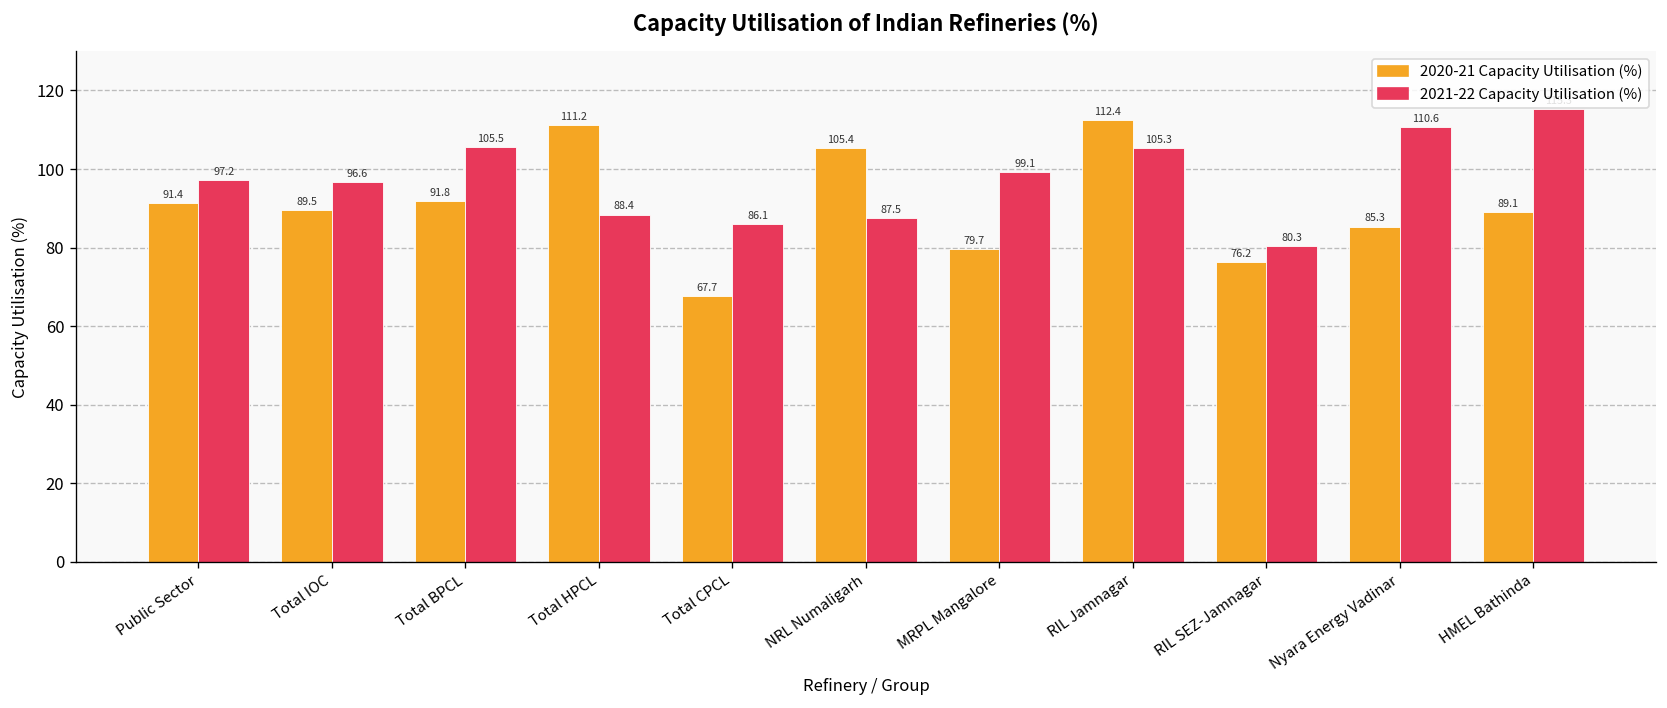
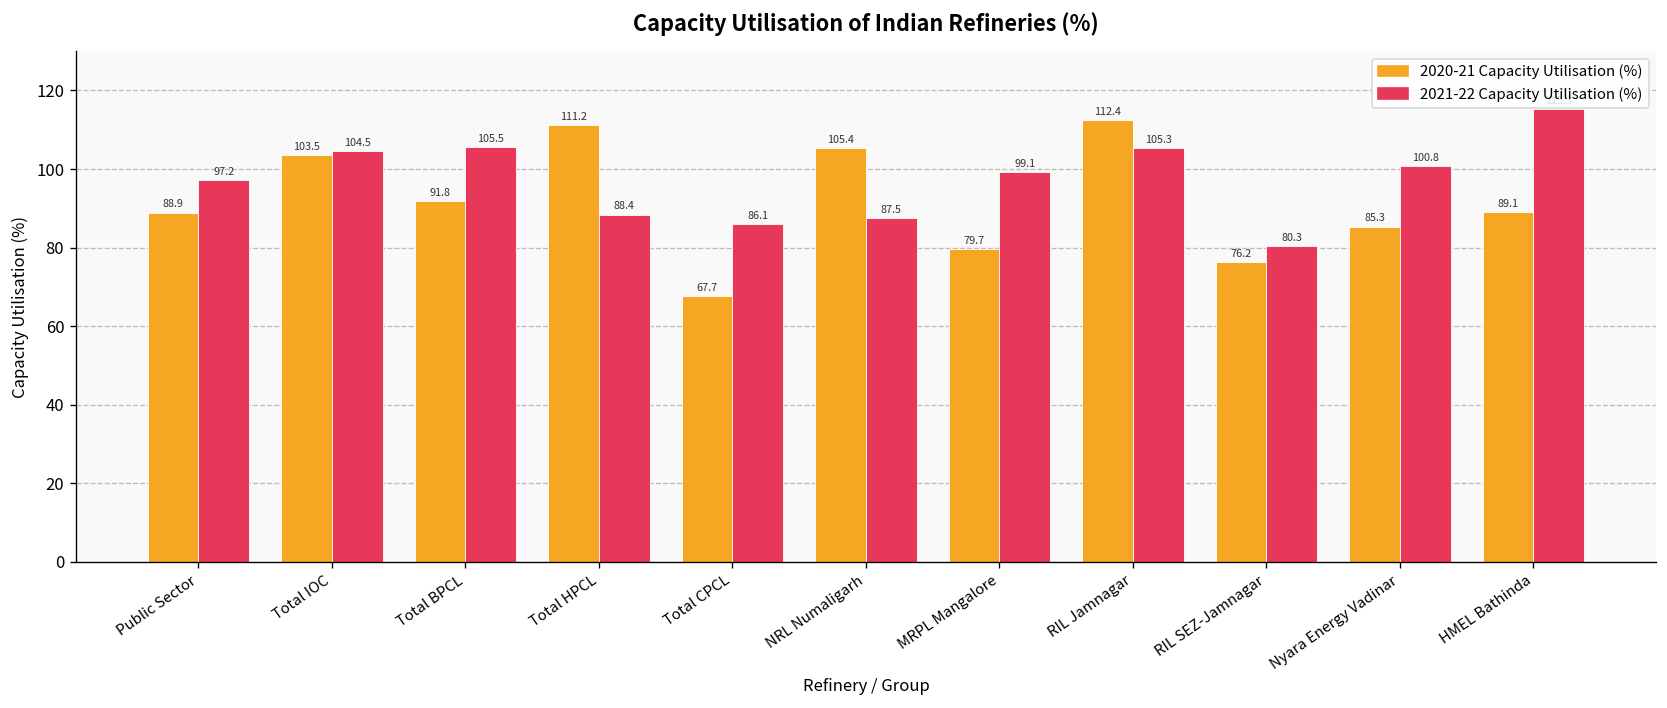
2020-21 Capacity Utilisation (%), Public Sector: 91.4 -> 88.9
2020-21 Capacity Utilisation (%), Total IOC: 89.5 -> 103.5
2021-22 Capacity Utilisation (%), Total IOC: 96.6 -> 104.5
2021-22 Capacity Utilisation (%), Nyara Energy Vadinar: 110.6 -> 100.8
